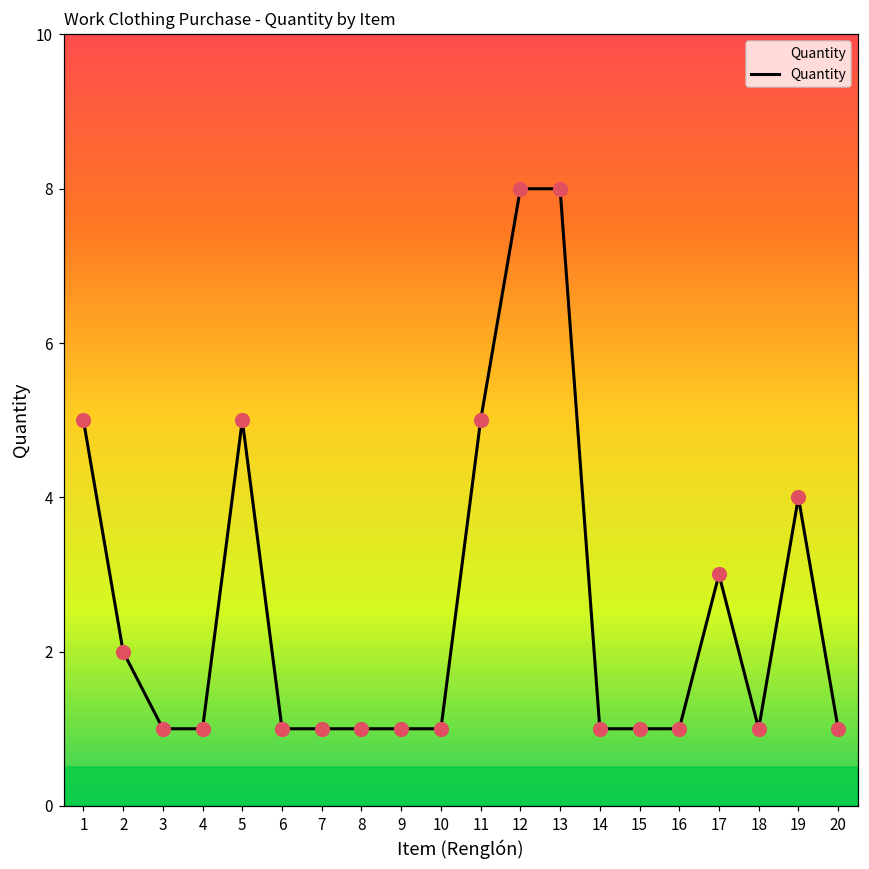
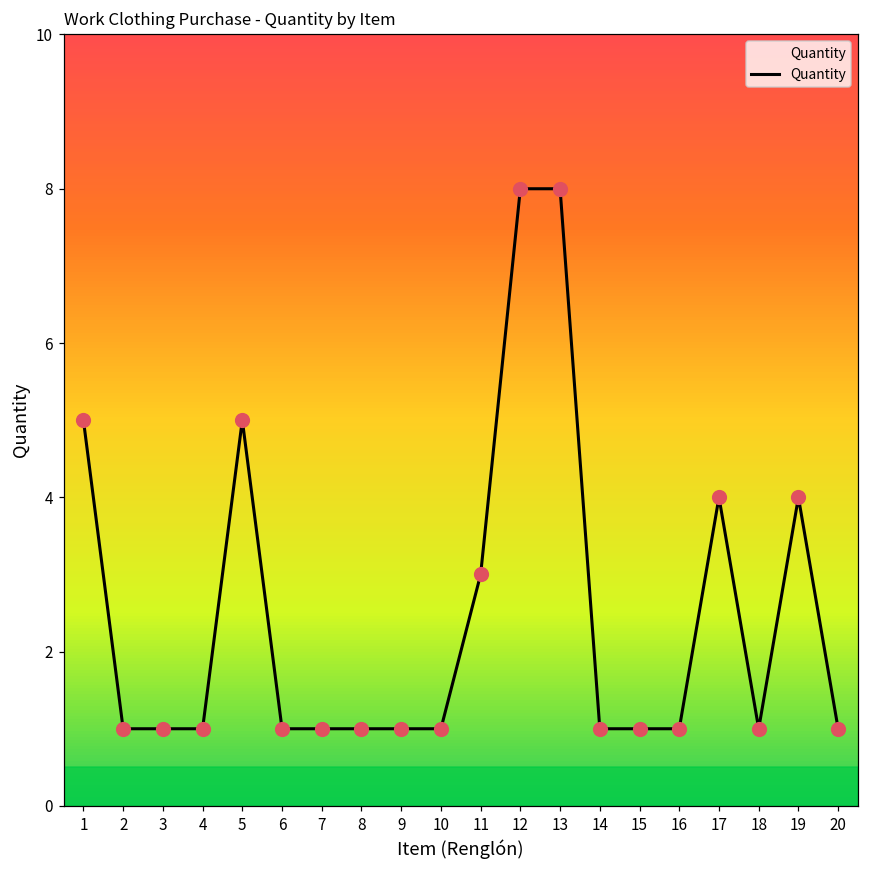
2: 2 -> 1
11: 5 -> 3
17: 3 -> 4
